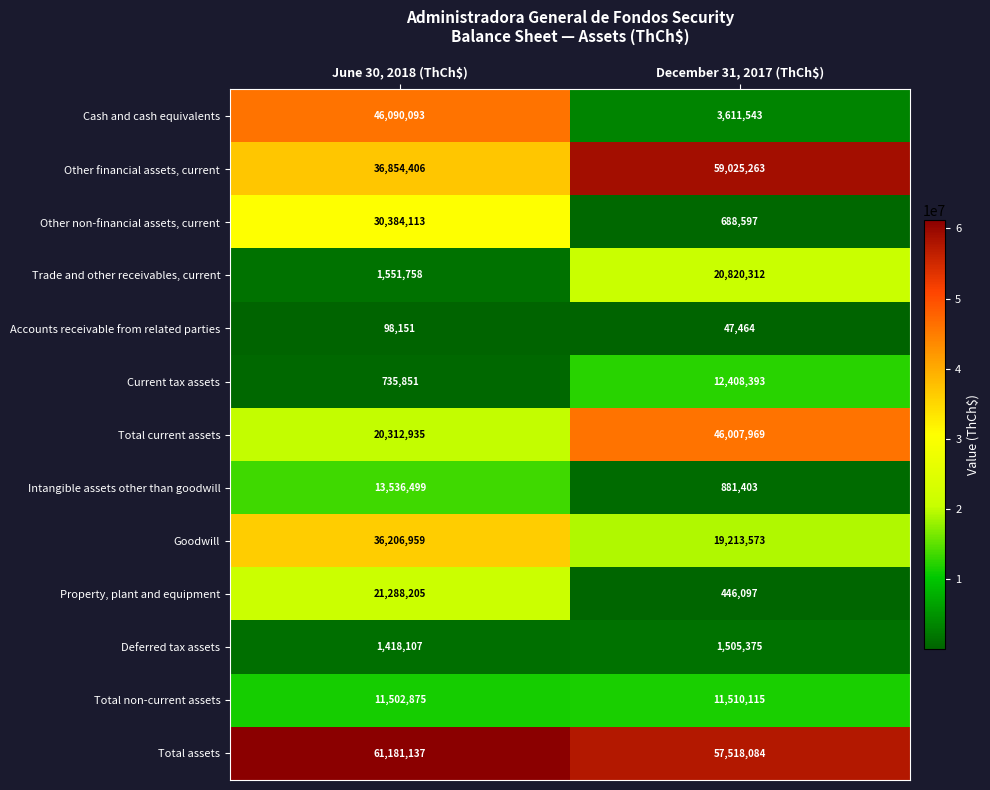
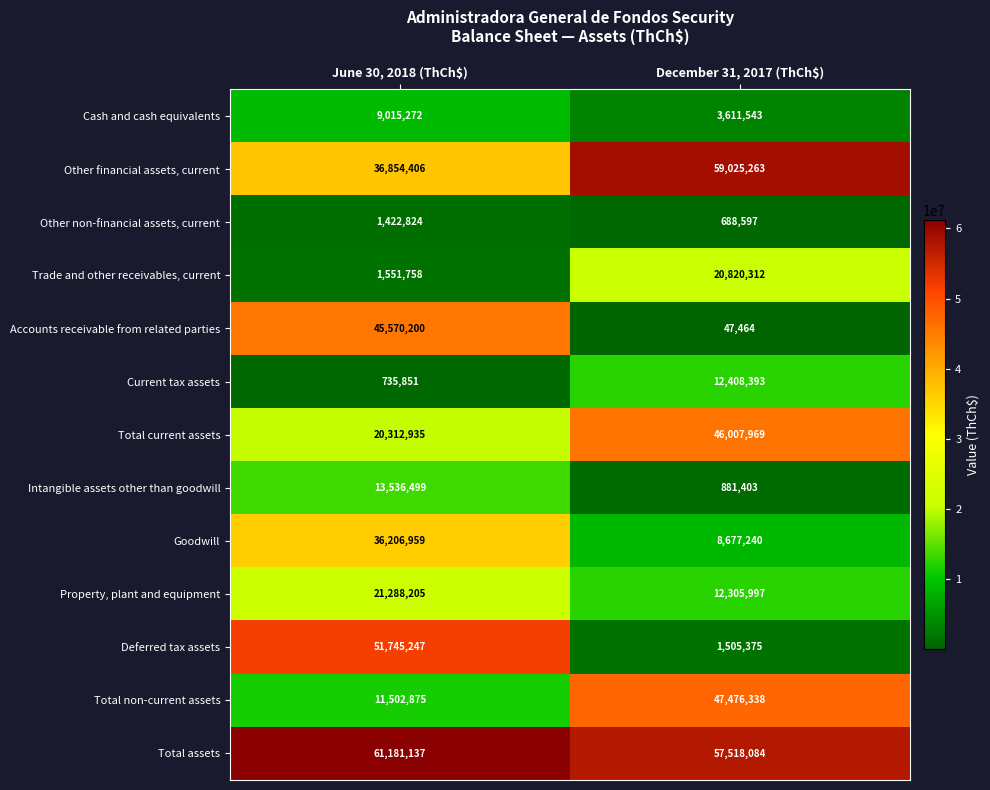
Cash and cash equivalents, June 30, 2018 (ThCh$): 46,090,093 -> 9,015,272
Other non-financial assets, current, June 30, 2018 (ThCh$): 30,384,113 -> 1,422,824
Accounts receivable from related parties, June 30, 2018 (ThCh$): 98,151 -> 45,570,200
Goodwill, December 31, 2017 (ThCh$): 19,213,573 -> 8,677,240
Property, plant and equipment, December 31, 2017 (ThCh$): 446,097 -> 12,305,997
Deferred tax assets, June 30, 2018 (ThCh$): 1,418,107 -> 51,745,247
Total non-current assets, December 31, 2017 (ThCh$): 11,510,115 -> 47,476,338
